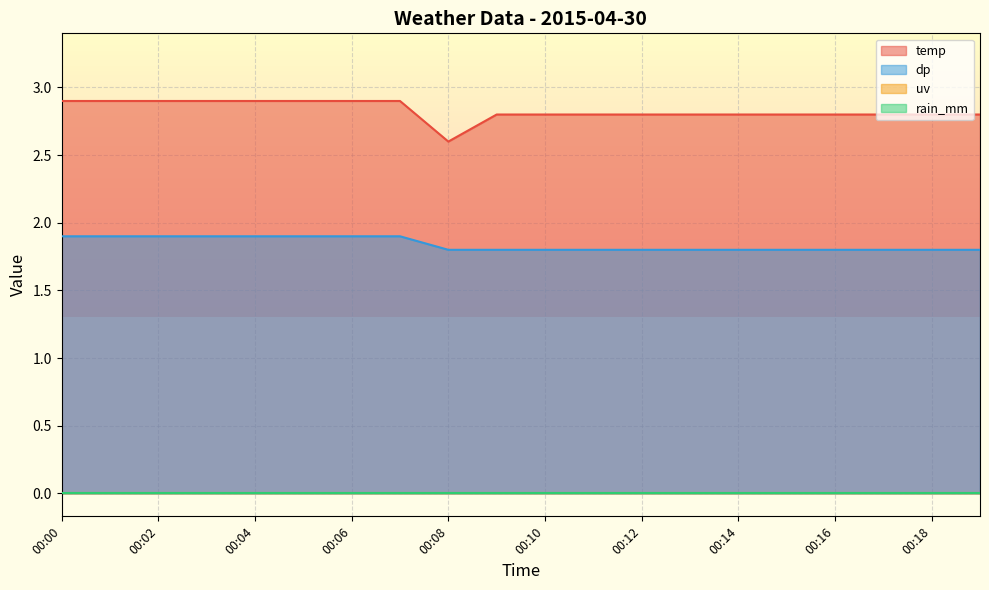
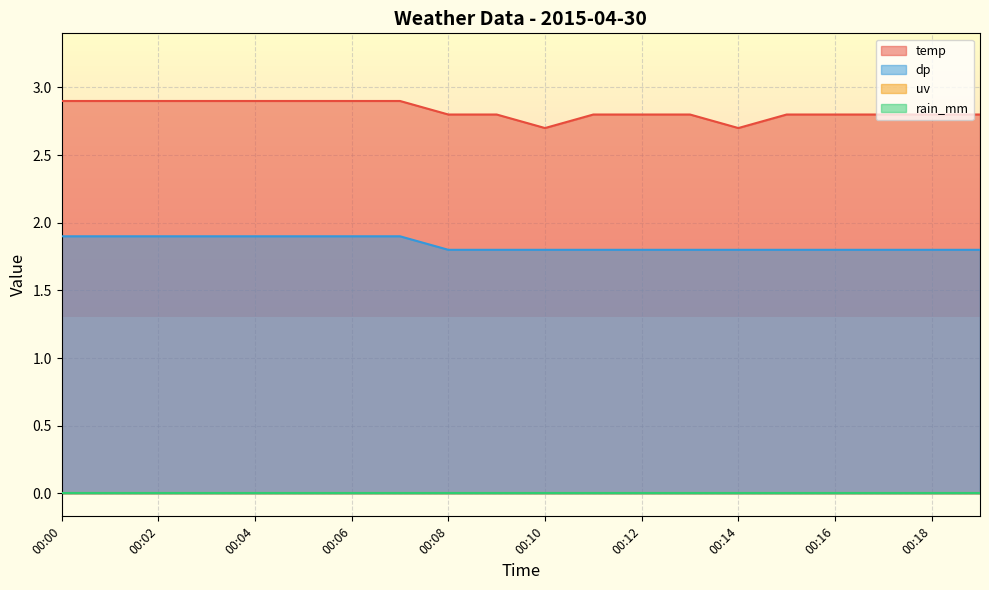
temp, 00:08: 2.6 -> 2.8
temp, 00:10: 2.8 -> 2.7
temp, 00:14: 2.8 -> 2.7
